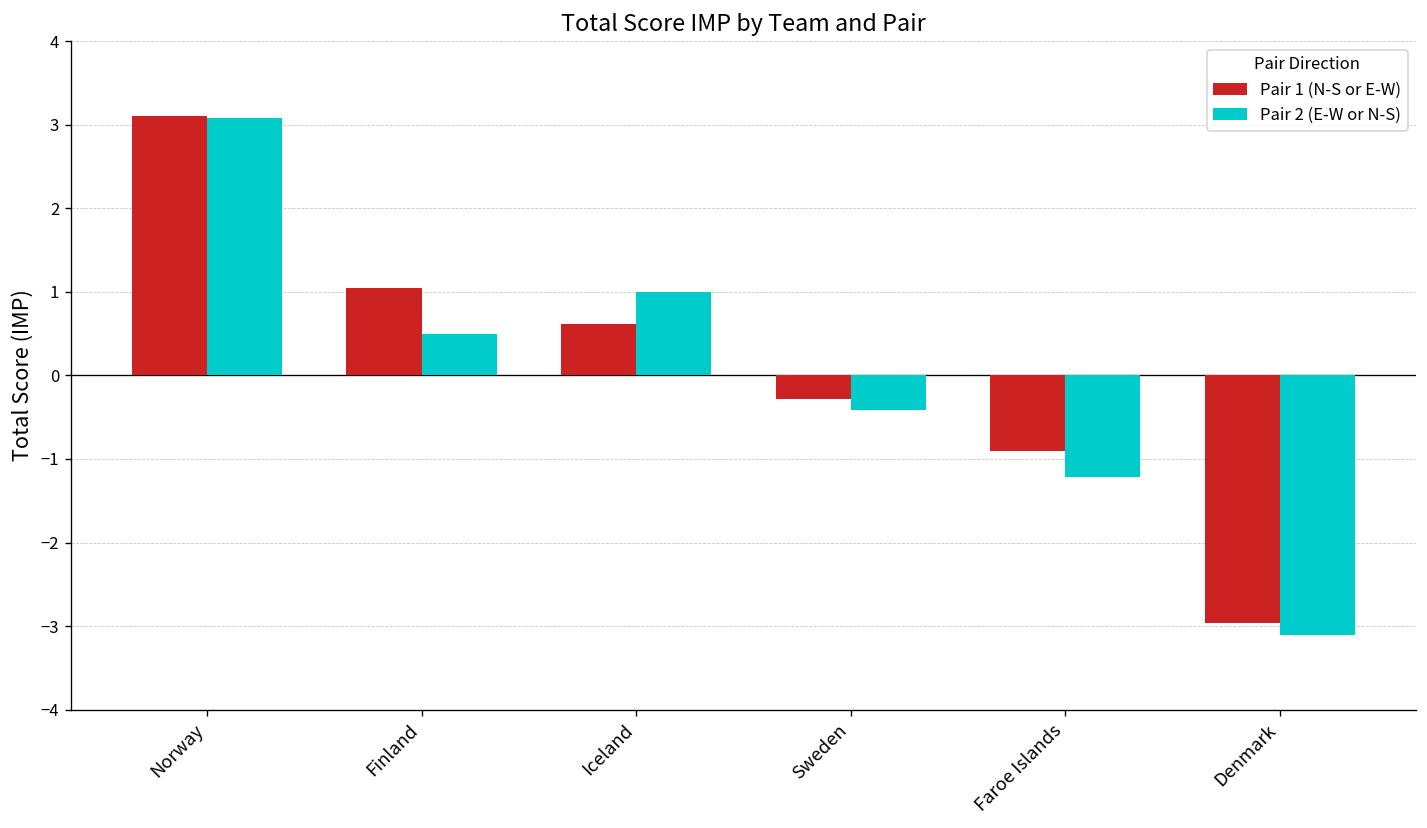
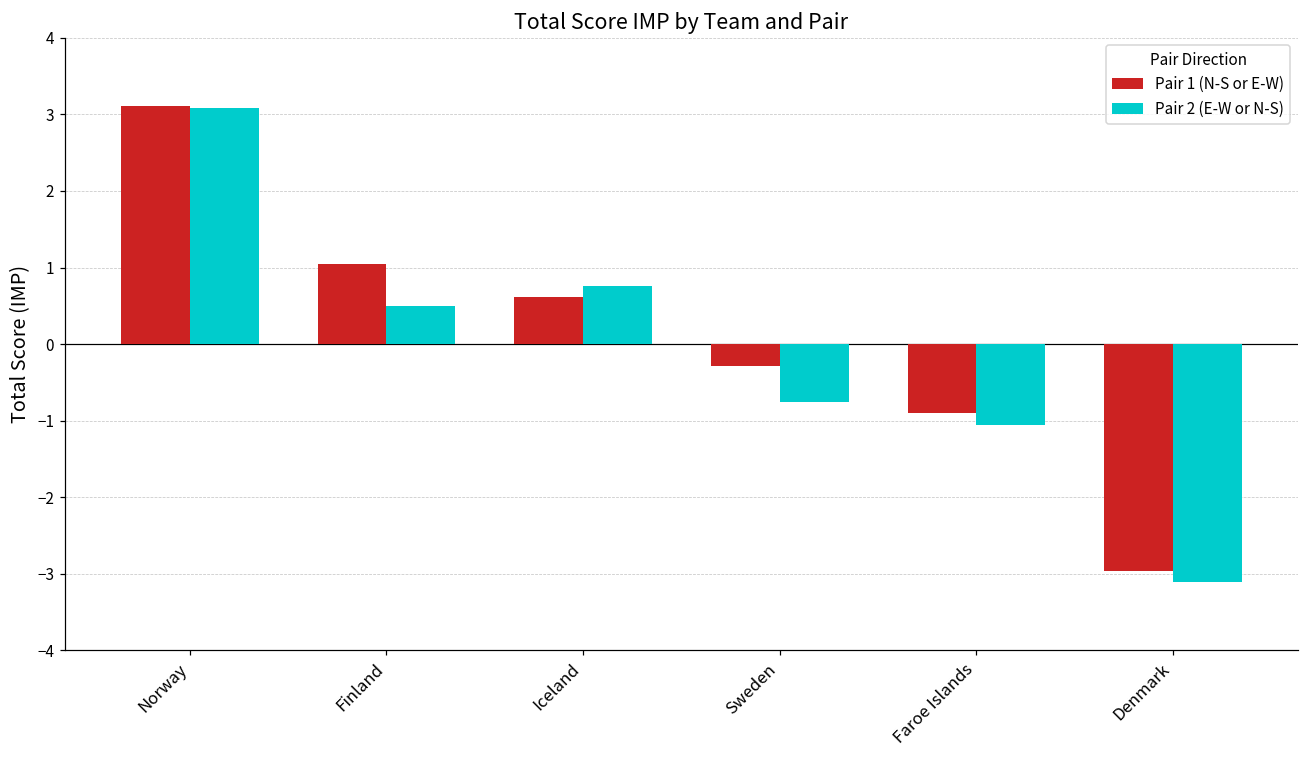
Pair 2 (E-W or N-S), Iceland: 1.0 -> 0.8
Pair 2 (E-W or N-S), Sweden: -0.4 -> -0.8
Pair 2 (E-W or N-S), Faroe Islands: -1.2 -> -1.1
